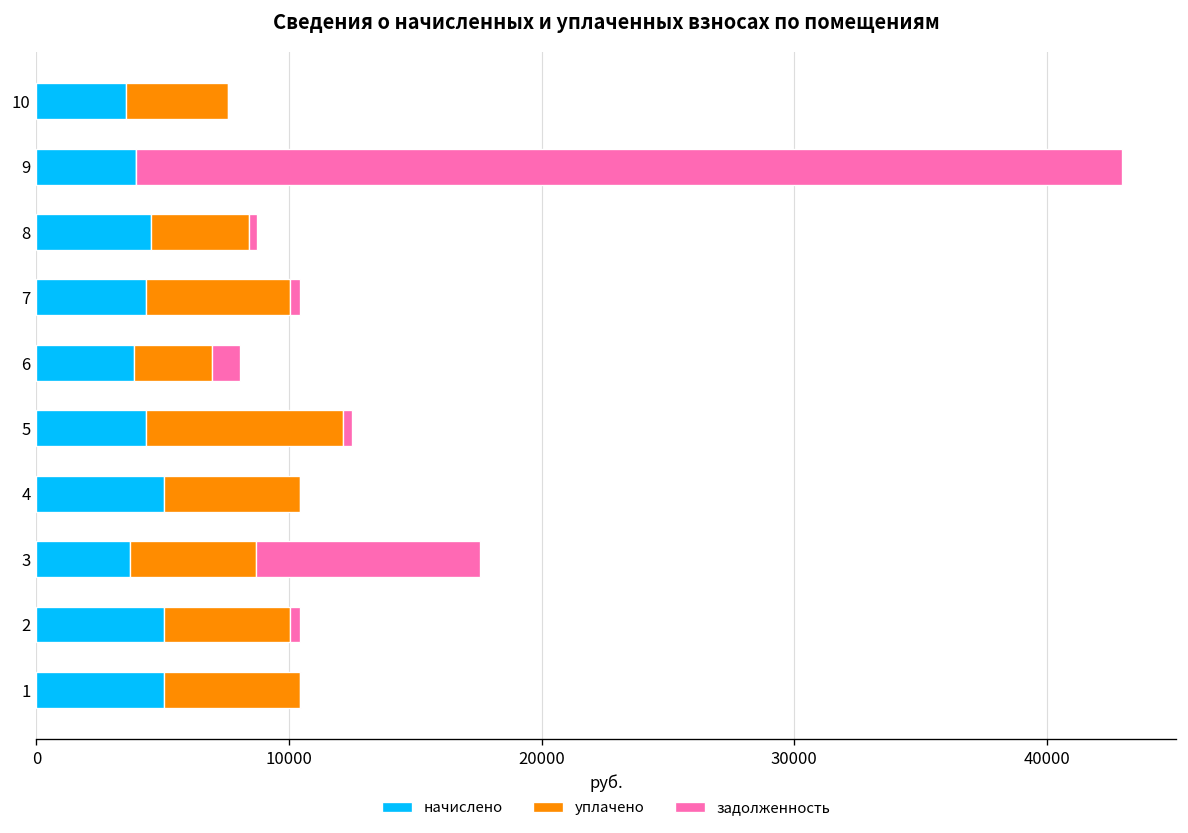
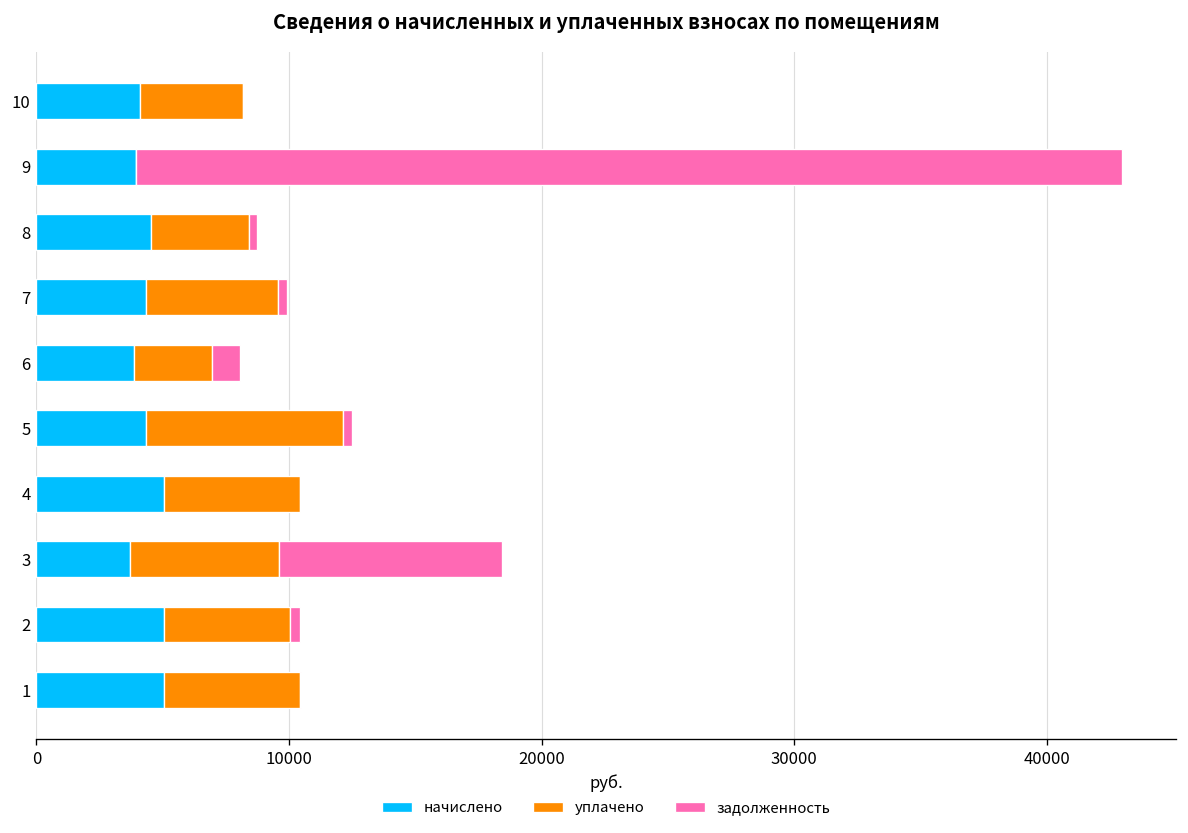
начислено, 10: 3500 -> 4100
уплачено, 7: 5700 -> 5200
уплачено, 3: 5000 -> 5900
